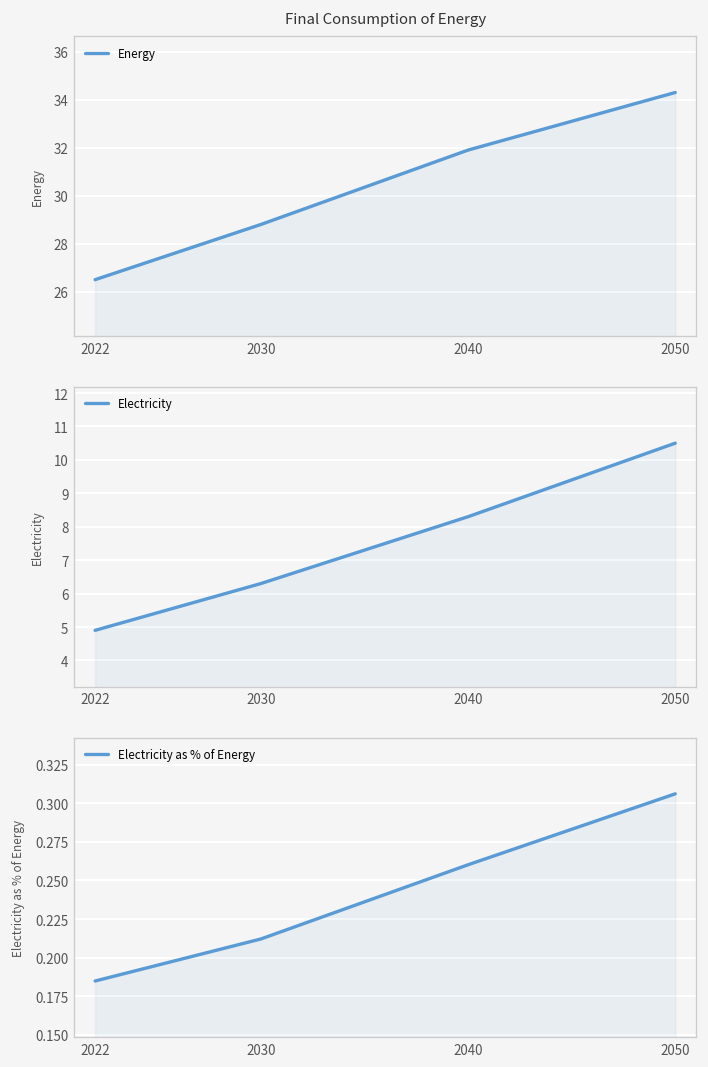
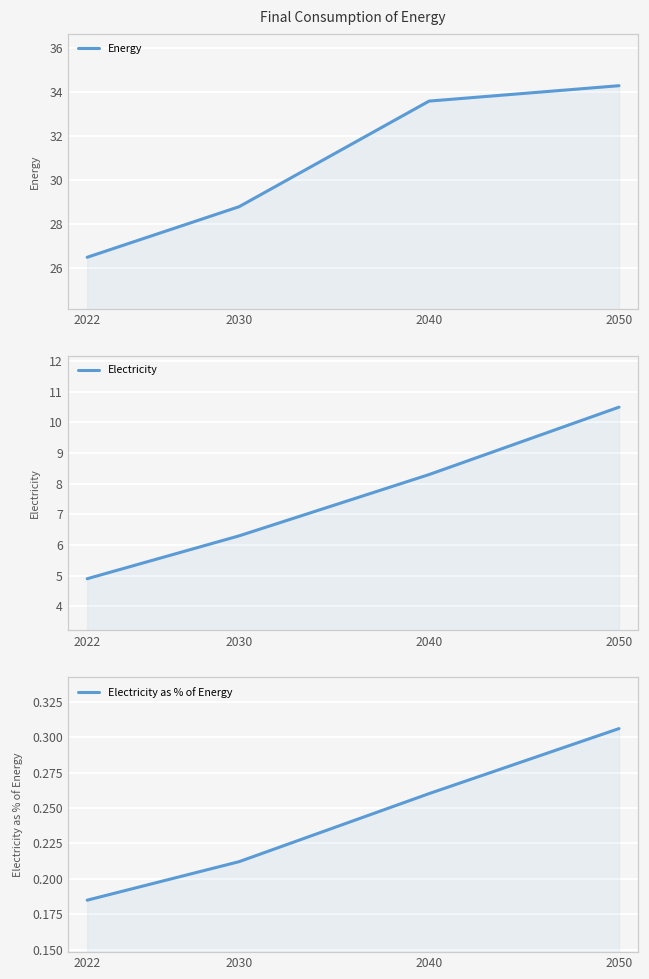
Final Consumption of Energy, 2040: 31.9 -> 33.6
